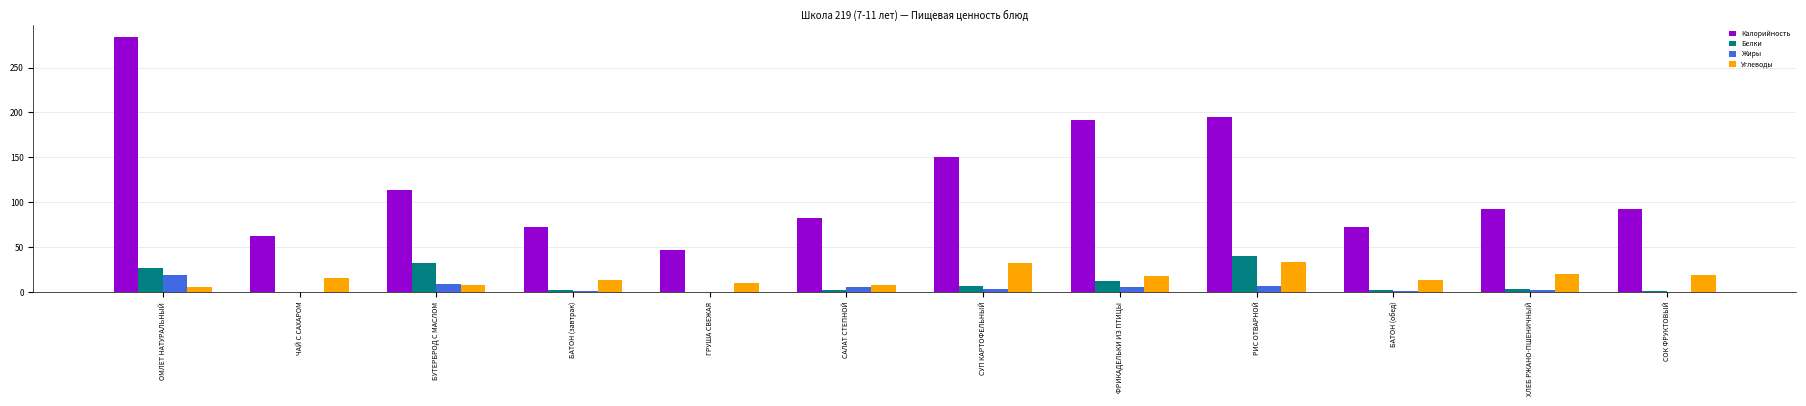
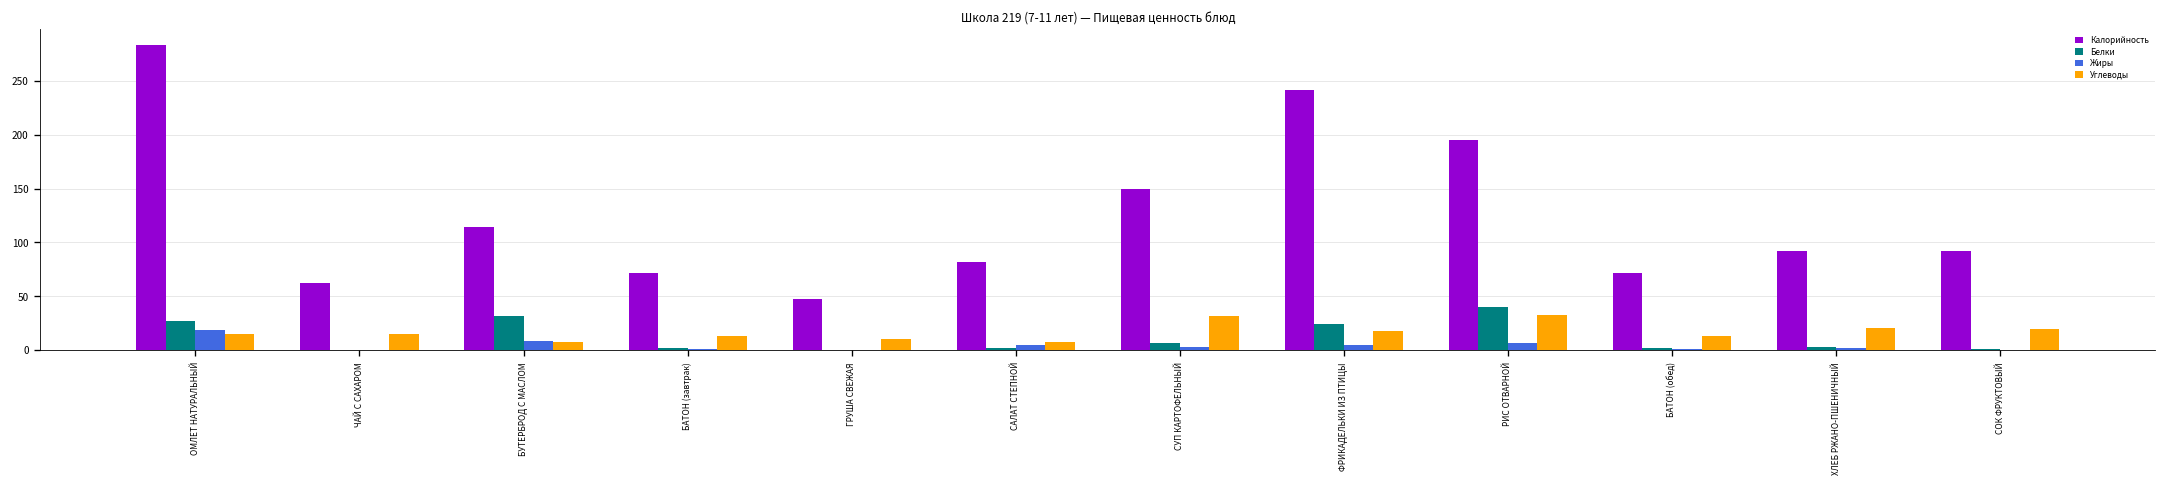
Углеводы, ОМЛЕТ НАТУРАЛЬНЫЙ: 10 -> 20
Калорийность, ФРИКАДЕЛЬКИ ИЗ ПТИЦЫ: 190 -> 240
Белки, ФРИКАДЕЛЬКИ ИЗ ПТИЦЫ: 10 -> 20
